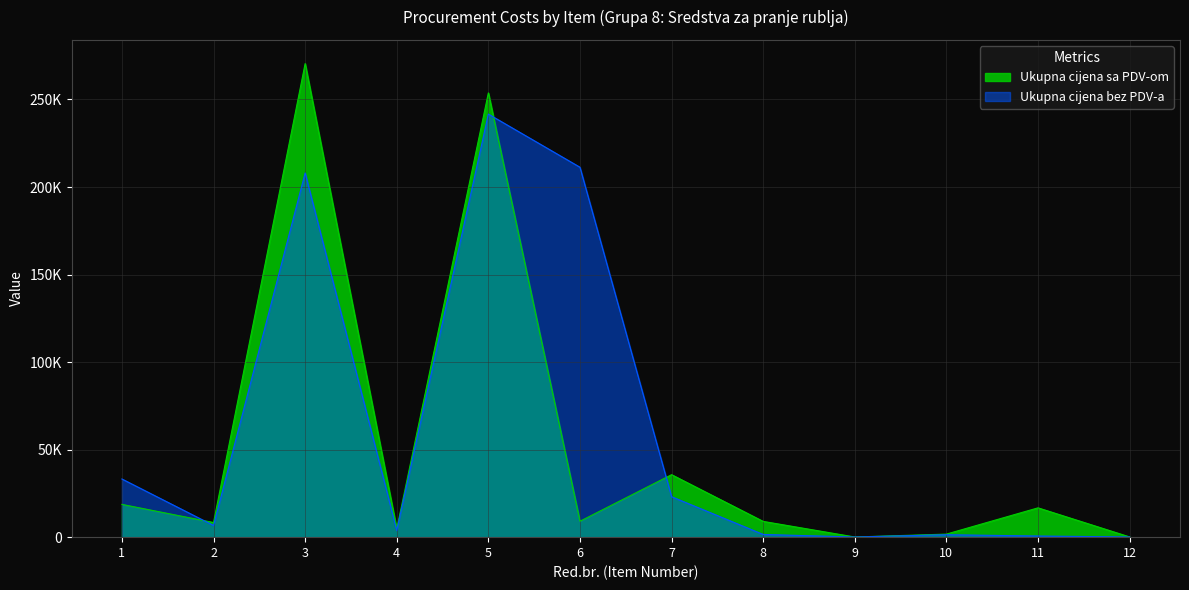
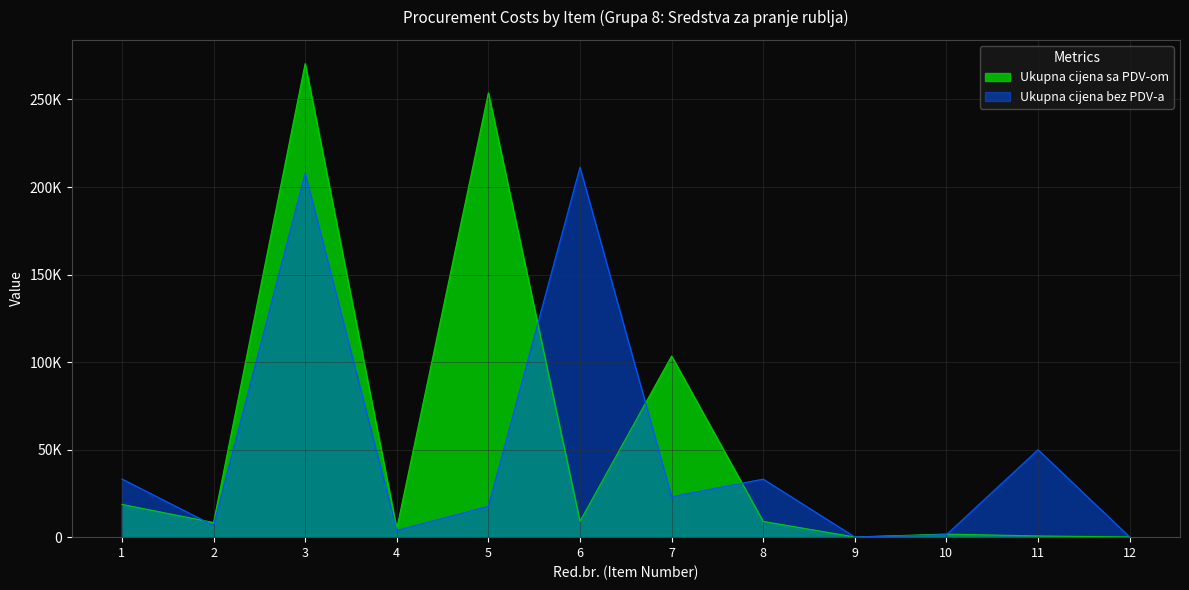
Ukupna cijena bez PDV-a, 5: 242000 -> 18000
Ukupna cijena sa PDV-om, 7: 36000 -> 103000
Ukupna cijena bez PDV-a, 8: 2000 -> 33000
Ukupna cijena sa PDV-om, 11: 17000 -> 1000
Ukupna cijena bez PDV-a, 11: 1000 -> 50000
